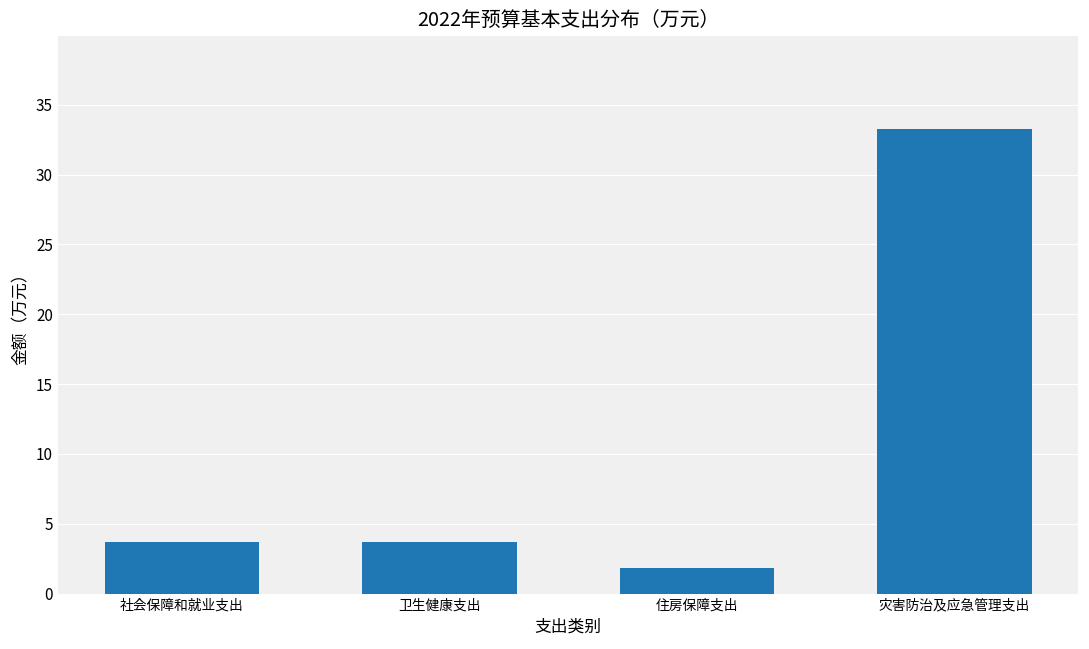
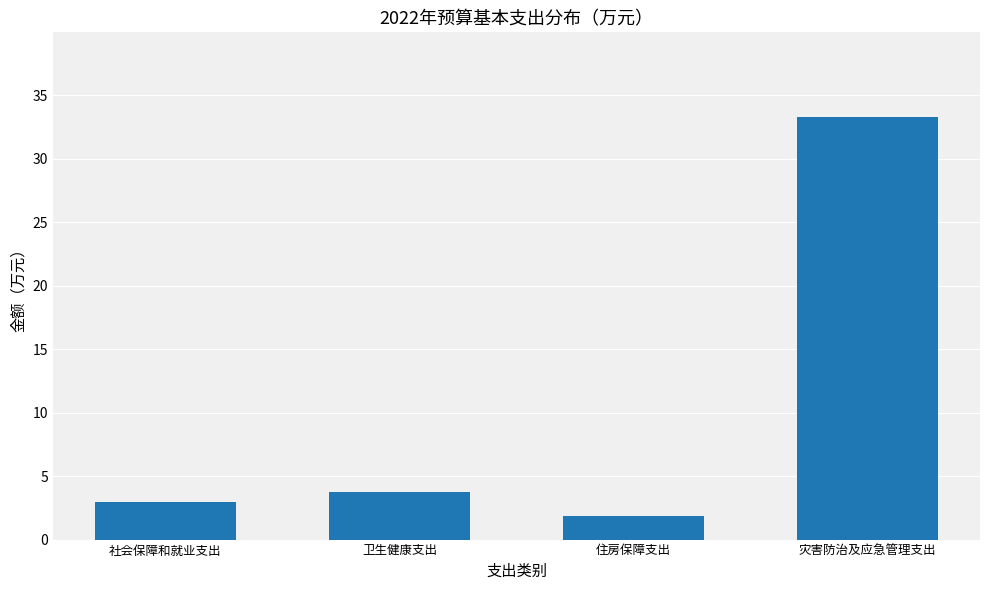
社会保障和就业支出: 3.7 -> 3.0
